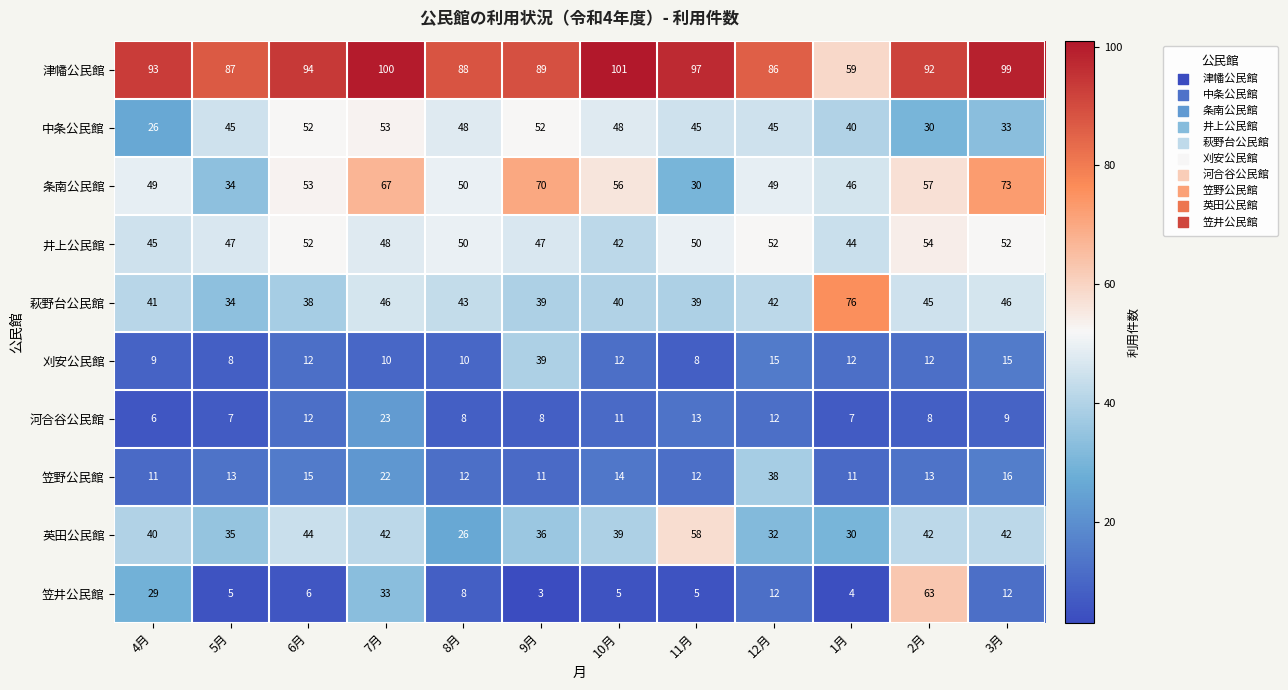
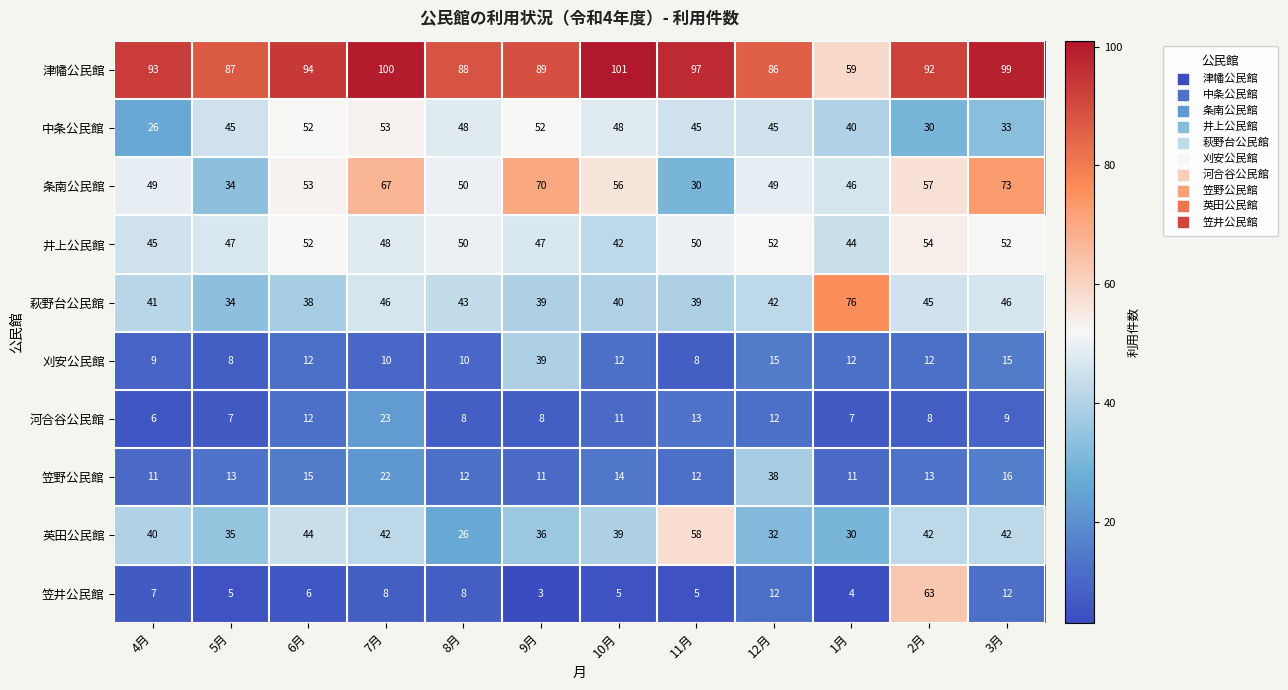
笠井公民館, 4月: 29 -> 7
笠井公民館, 7月: 33 -> 8
